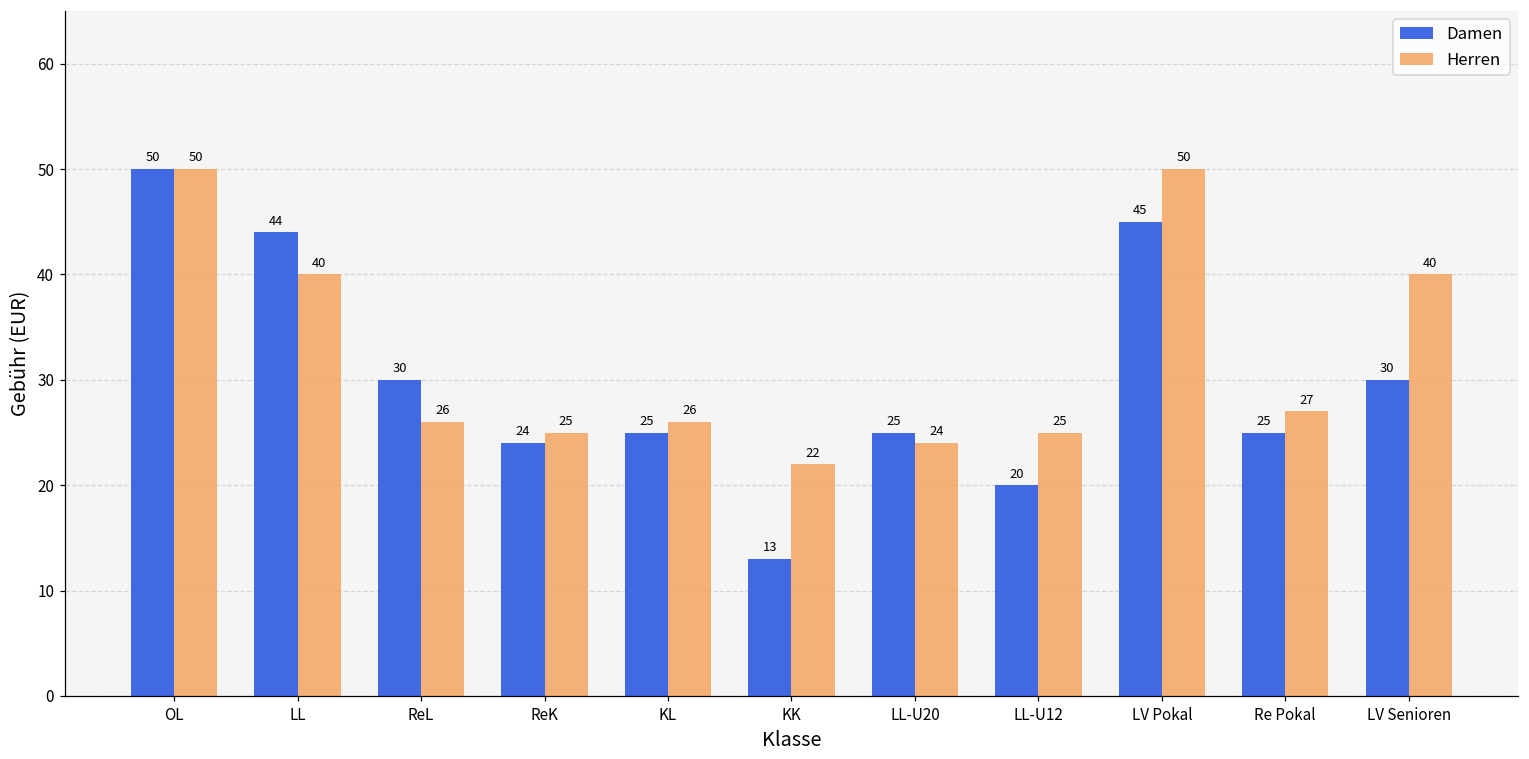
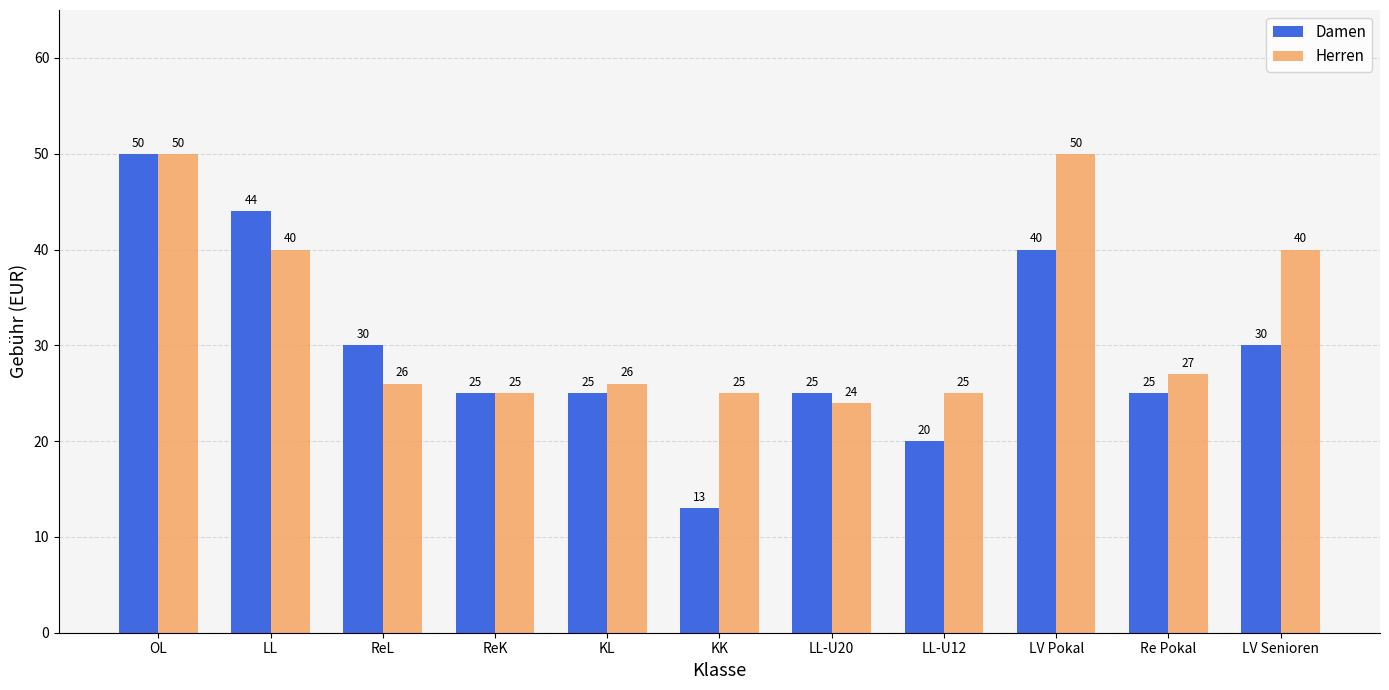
Damen, ReK: 24 -> 25
Herren, KK: 22 -> 25
Damen, LV Pokal: 45 -> 40
